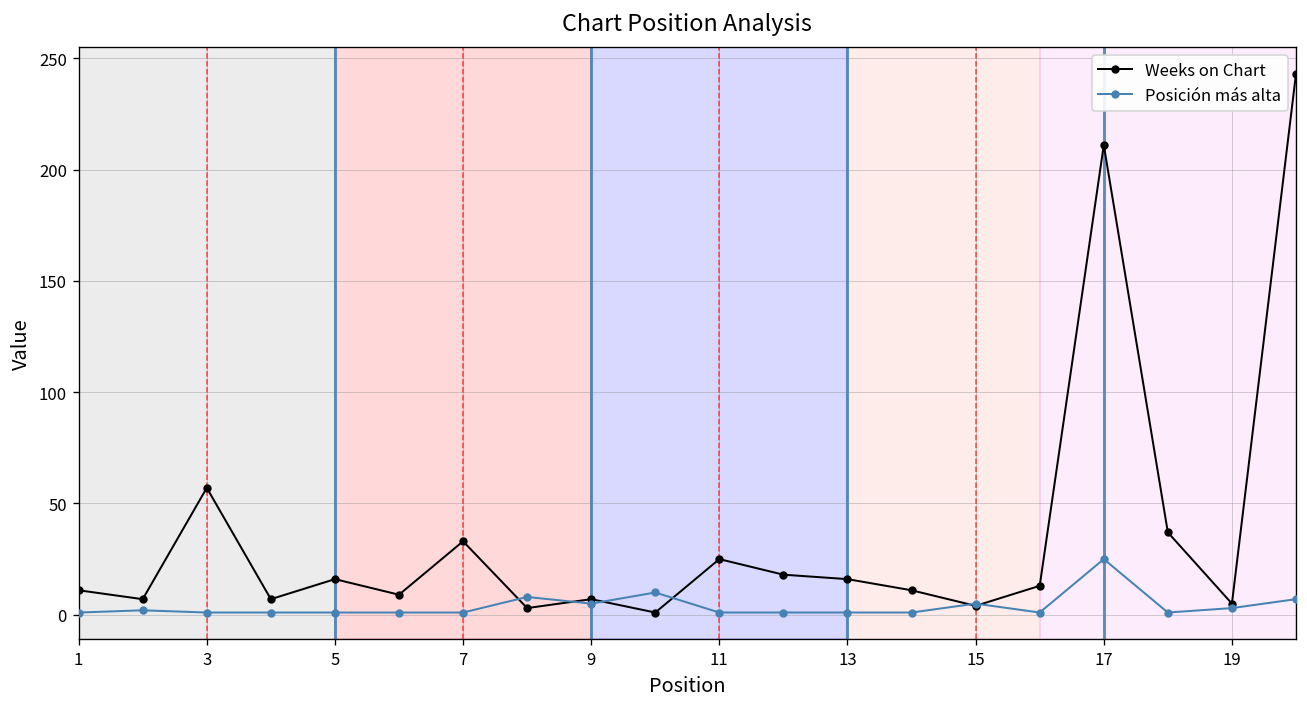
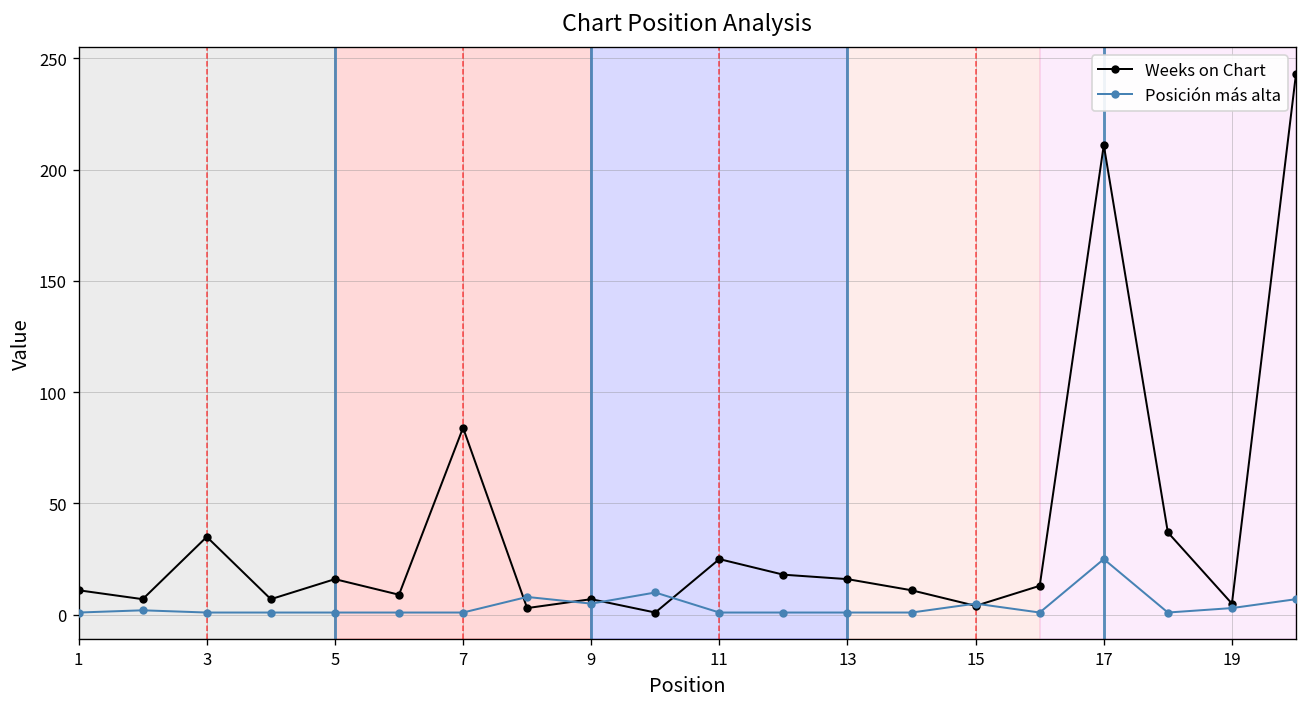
Weeks on Chart, 3: 57 -> 35
Weeks on Chart, 7: 33 -> 84
